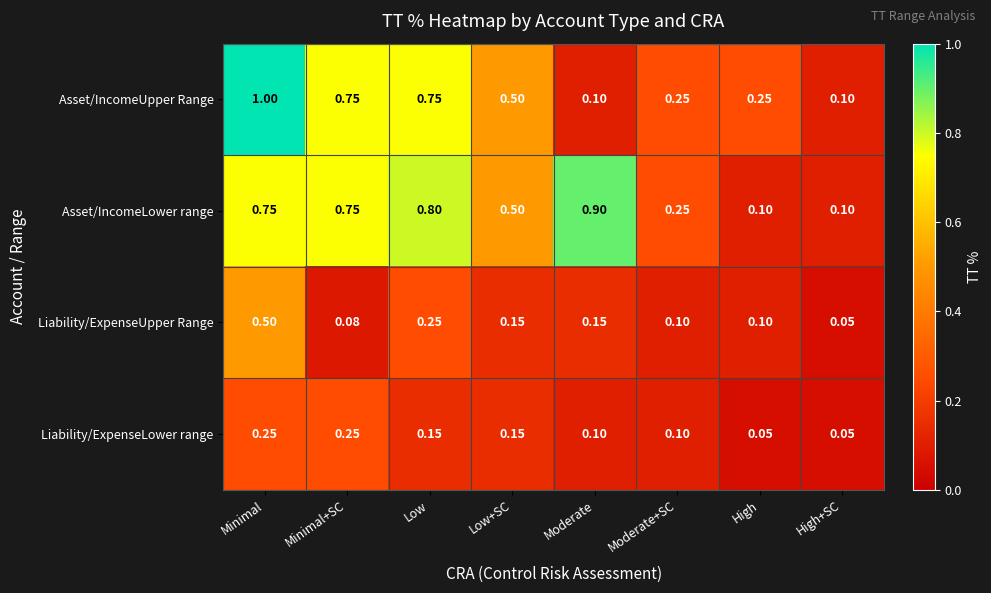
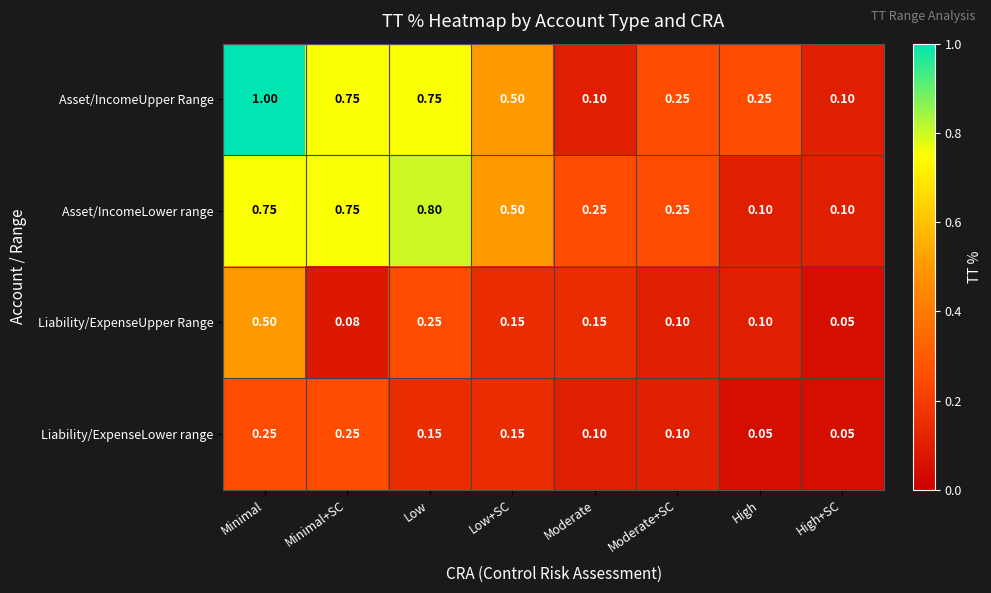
Asset/IncomeLower range, Moderate: 0.90 -> 0.25
